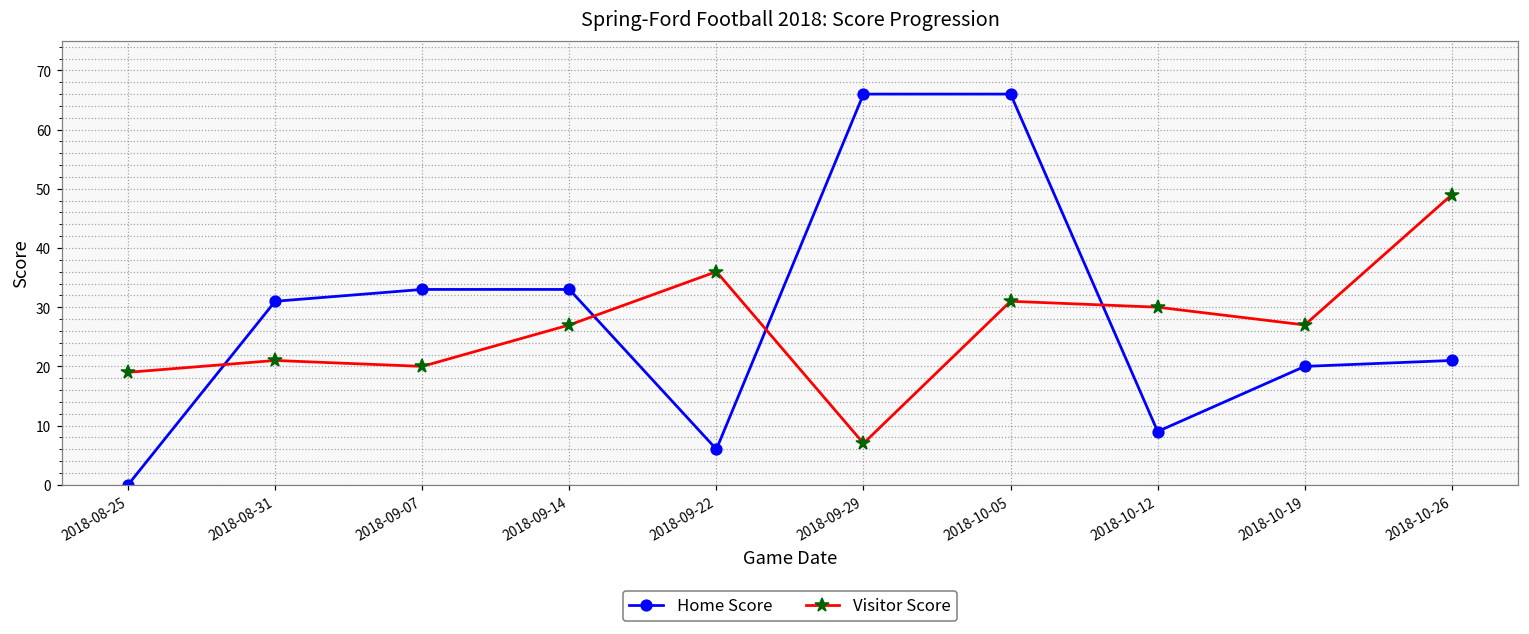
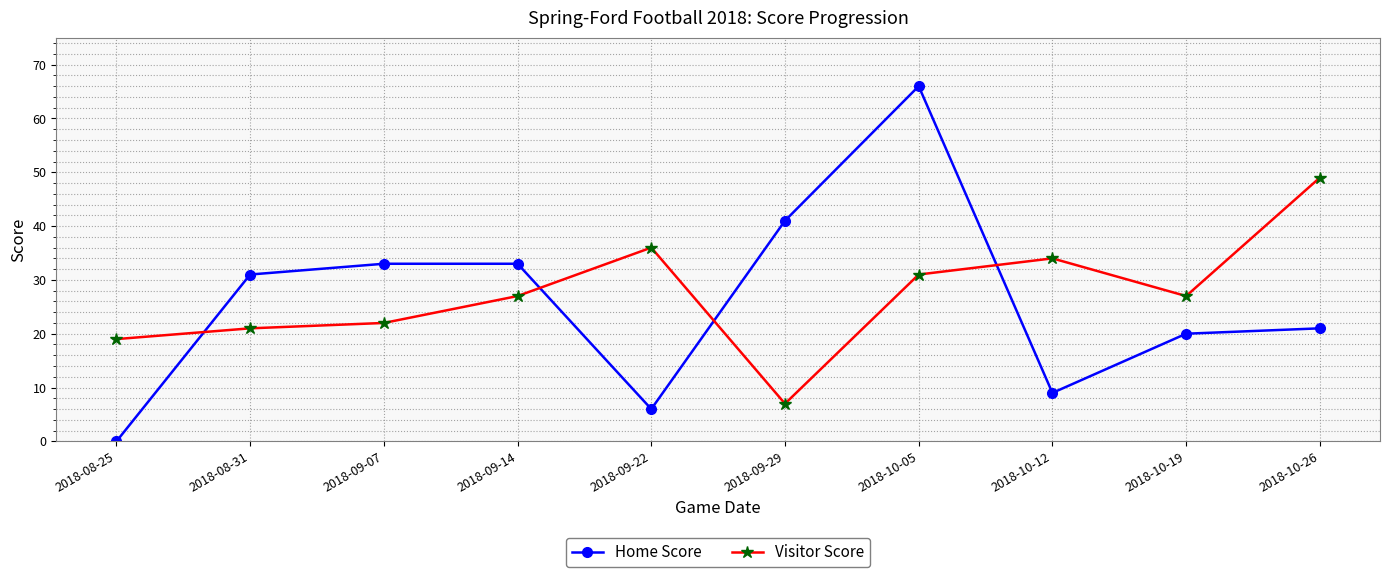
Visitor Score, 2018-09-07: 20 -> 22
Home Score, 2018-09-29: 66 -> 41
Visitor Score, 2018-10-12: 30 -> 34
